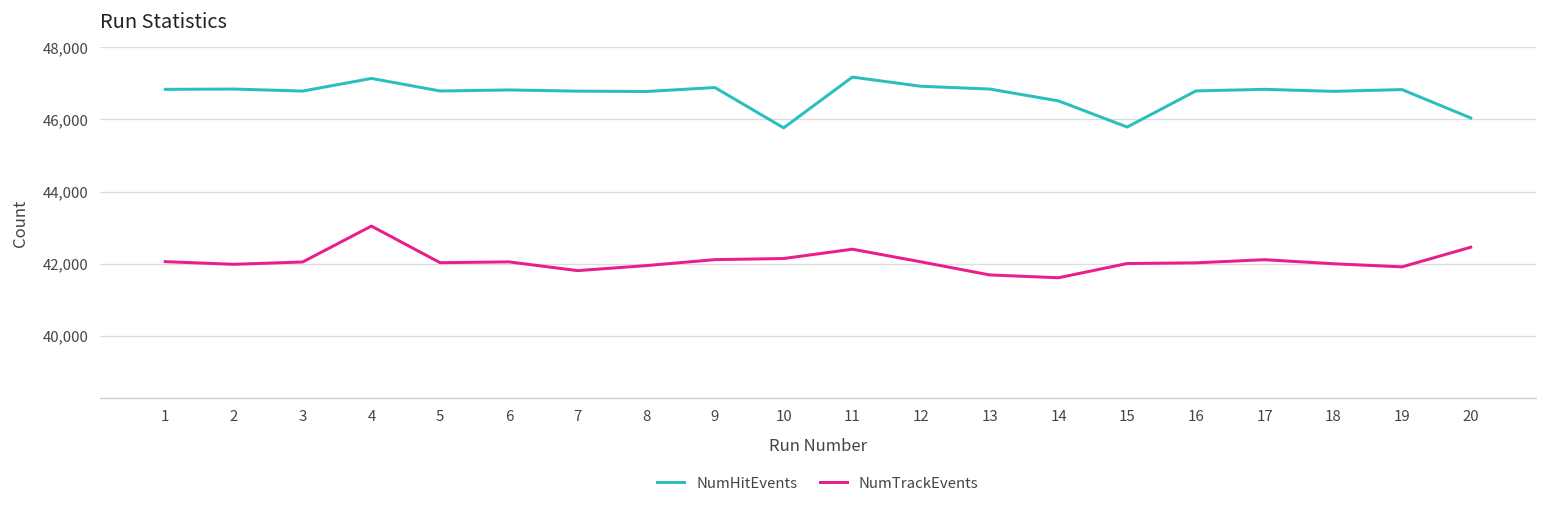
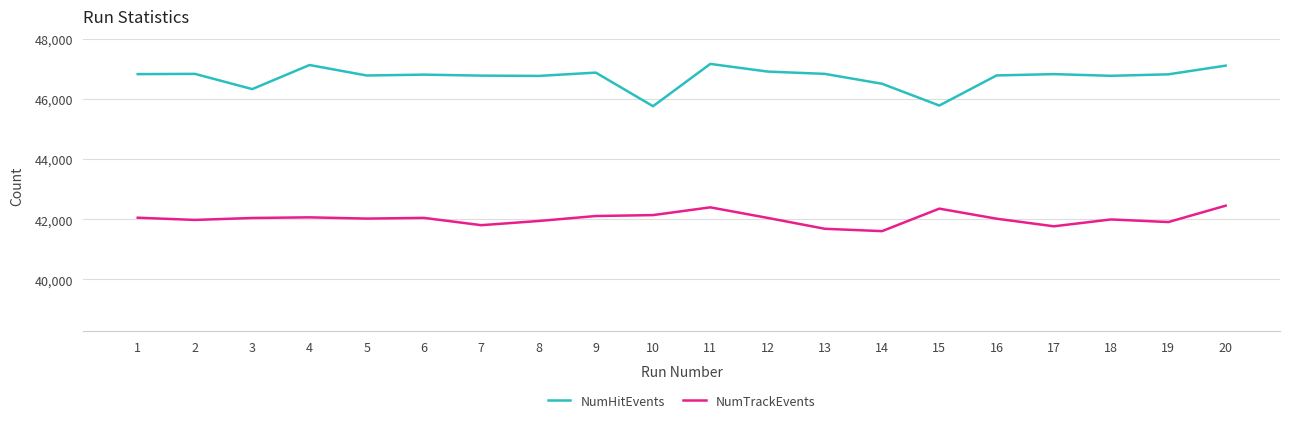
NumHitEvents, 3: 46,800 -> 46,300
NumTrackEvents, 4: 43,000 -> 42,100
NumTrackEvents, 15: 42,000 -> 42,400
NumTrackEvents, 17: 42,100 -> 41,800
NumHitEvents, 20: 46,000 -> 47,100
